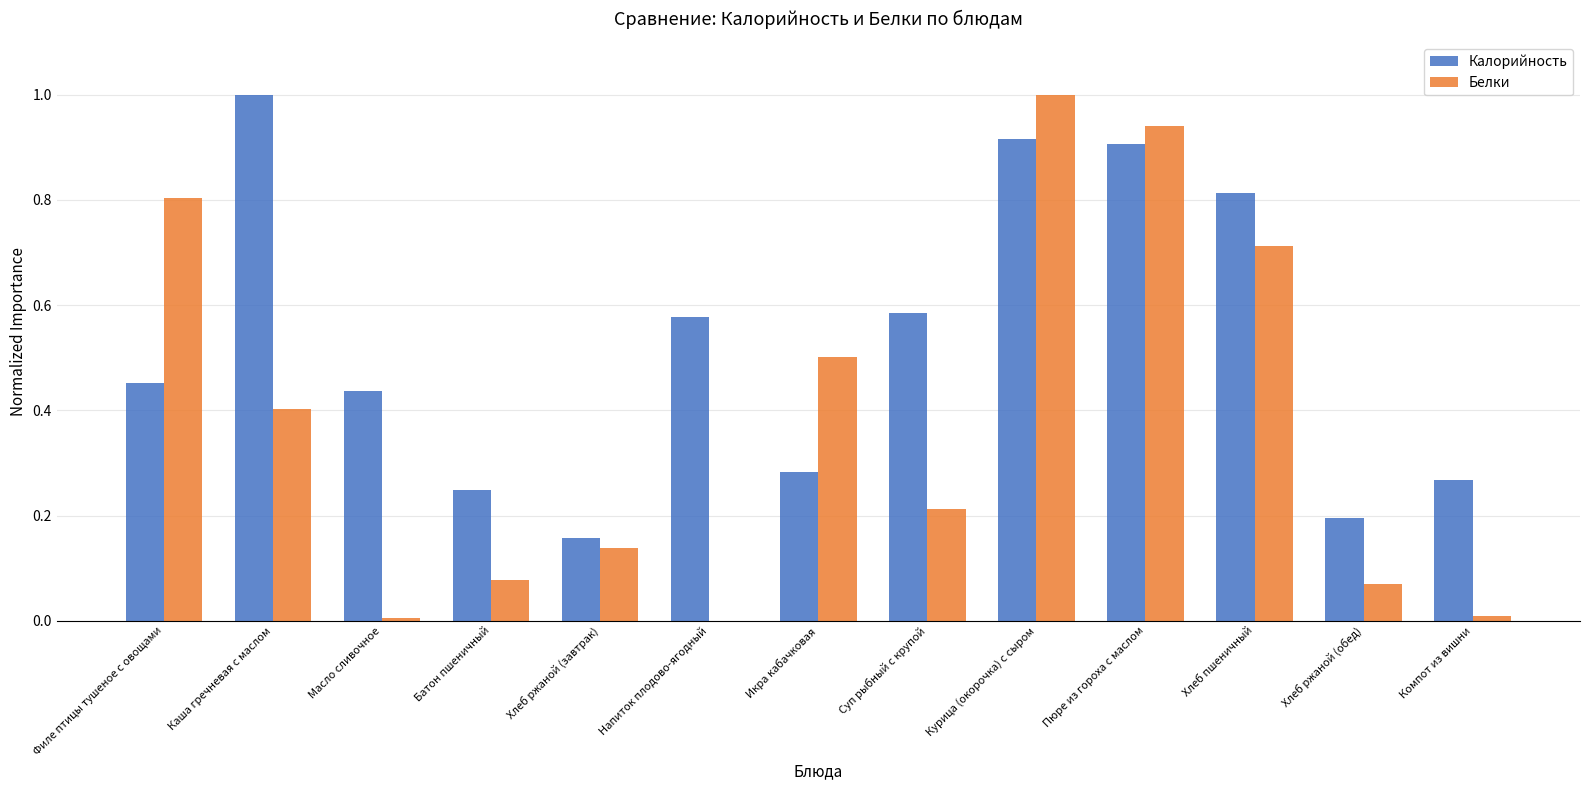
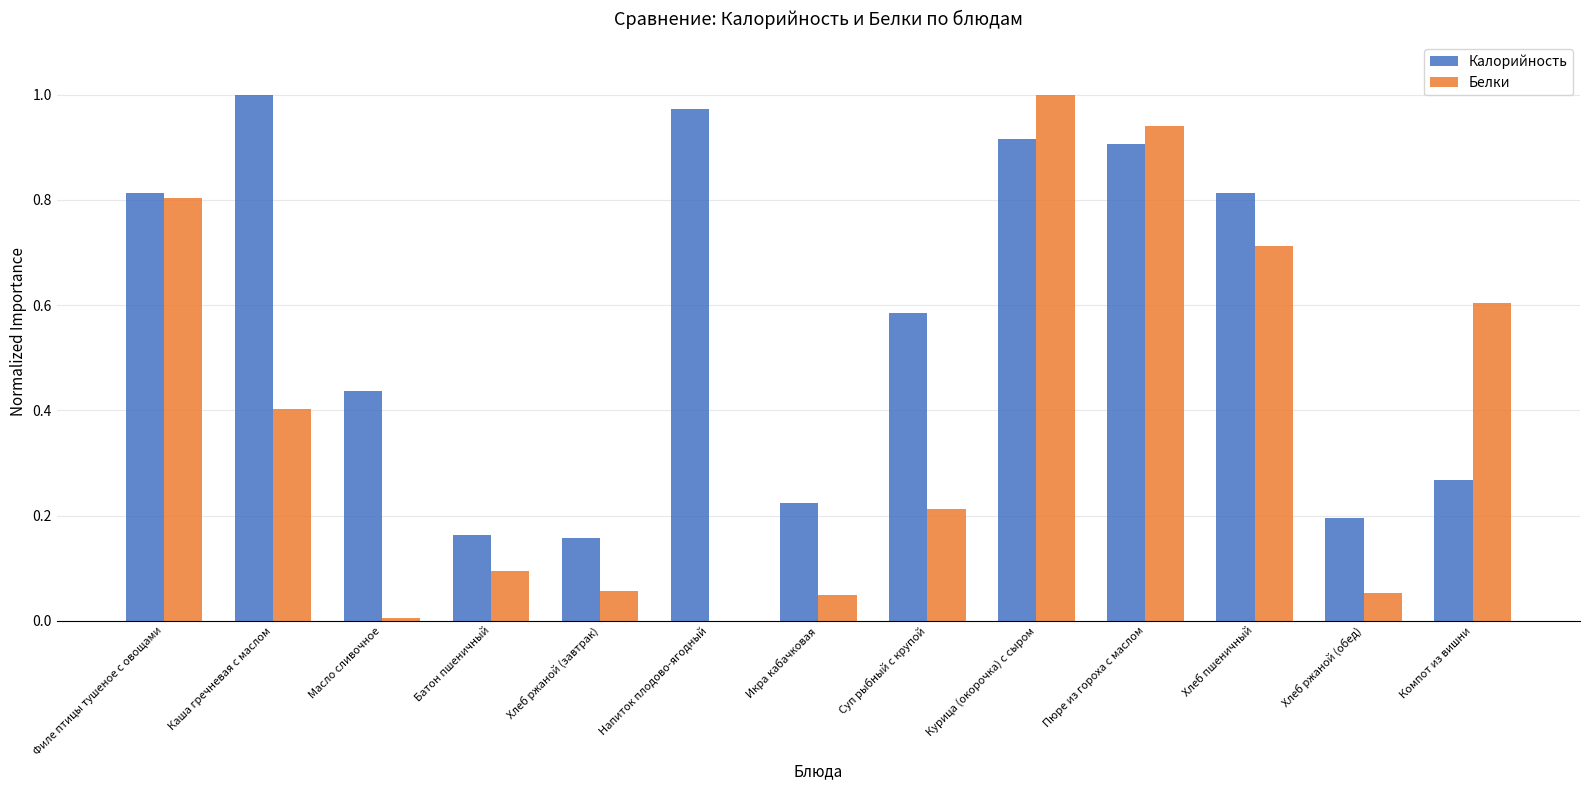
Калорийность, Филе птицы тушеное с овощами: 0.45 -> 0.81
Калорийность, Батон пшеничный: 0.25 -> 0.16
Белки, Батон пшеничный: 0.08 -> 0.09
Белки, Хлеб ржаной (завтрак): 0.14 -> 0.06
Калорийность, Напиток плодово-ягодный: 0.58 -> 0.97
Калорийность, Икра кабачковая: 0.28 -> 0.22
Белки, Икра кабачковая: 0.50 -> 0.05
Белки, Хлеб ржаной (обед): 0.07 -> 0.05
Белки, Компот из вишни: 0.01 -> 0.60
